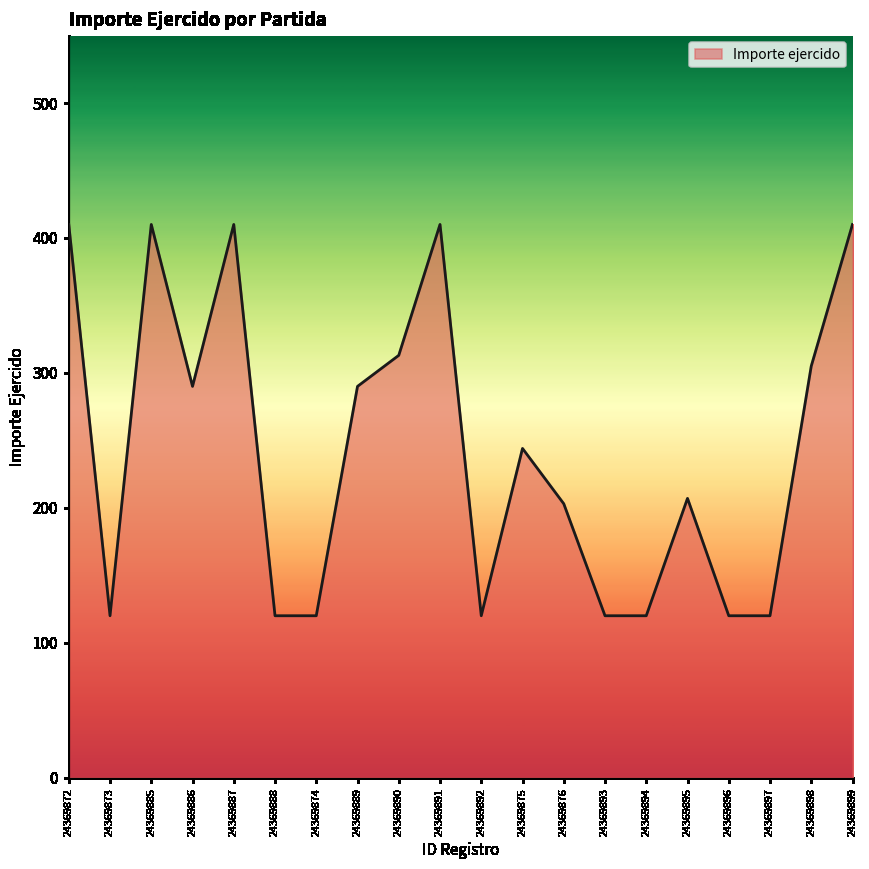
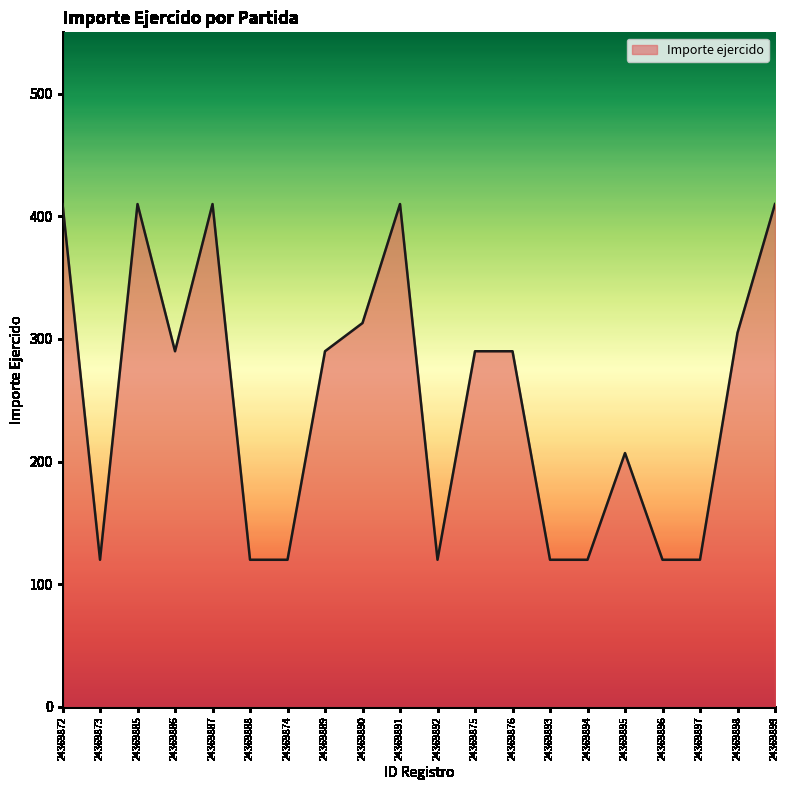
24369875: 244 -> 290
24369876: 203 -> 290
